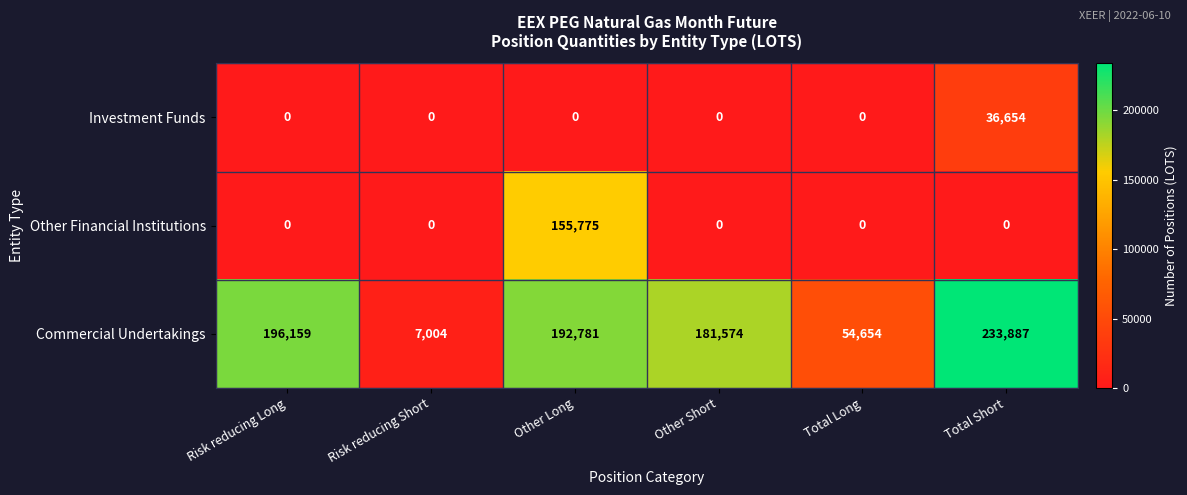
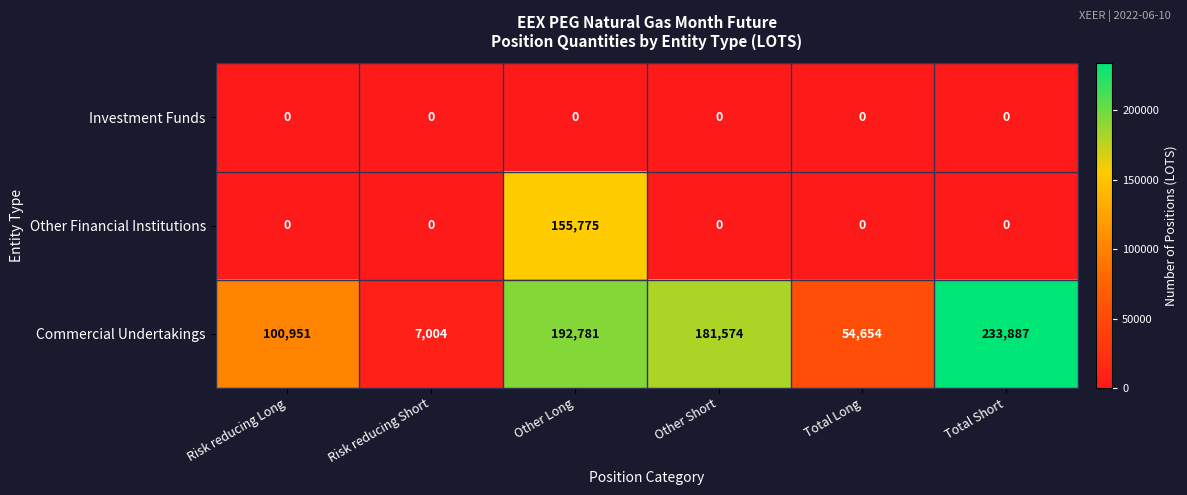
Investment Funds, Total Short: 36,654 -> 0
Commercial Undertakings, Risk reducing Long: 196,159 -> 100,951
